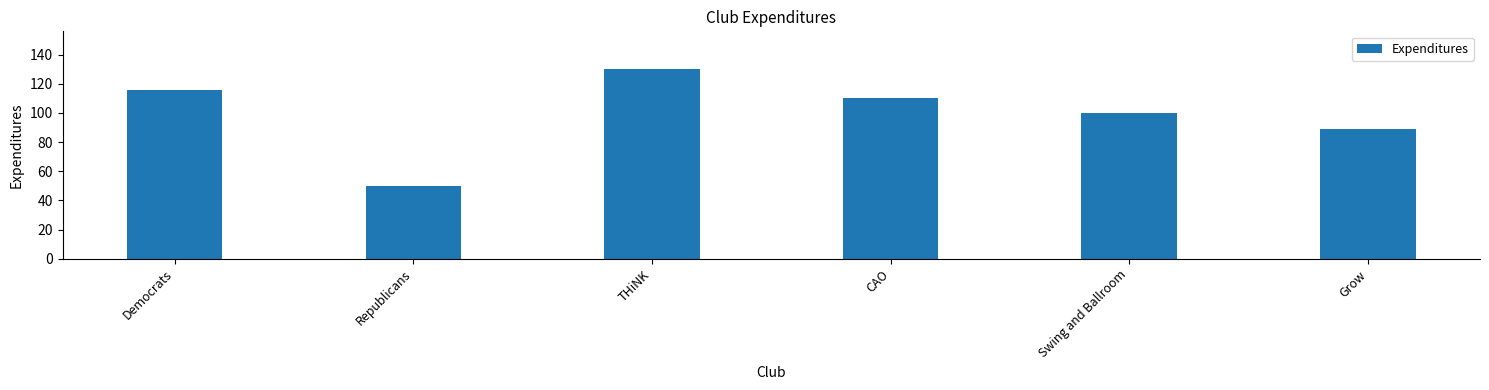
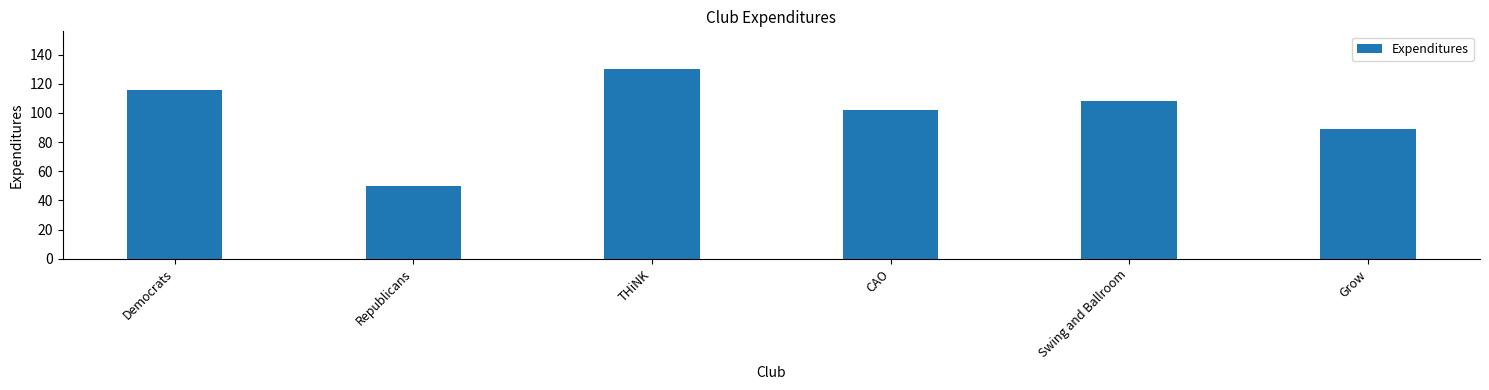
CAO: 110 -> 102
Swing and Ballroom: 100 -> 108
